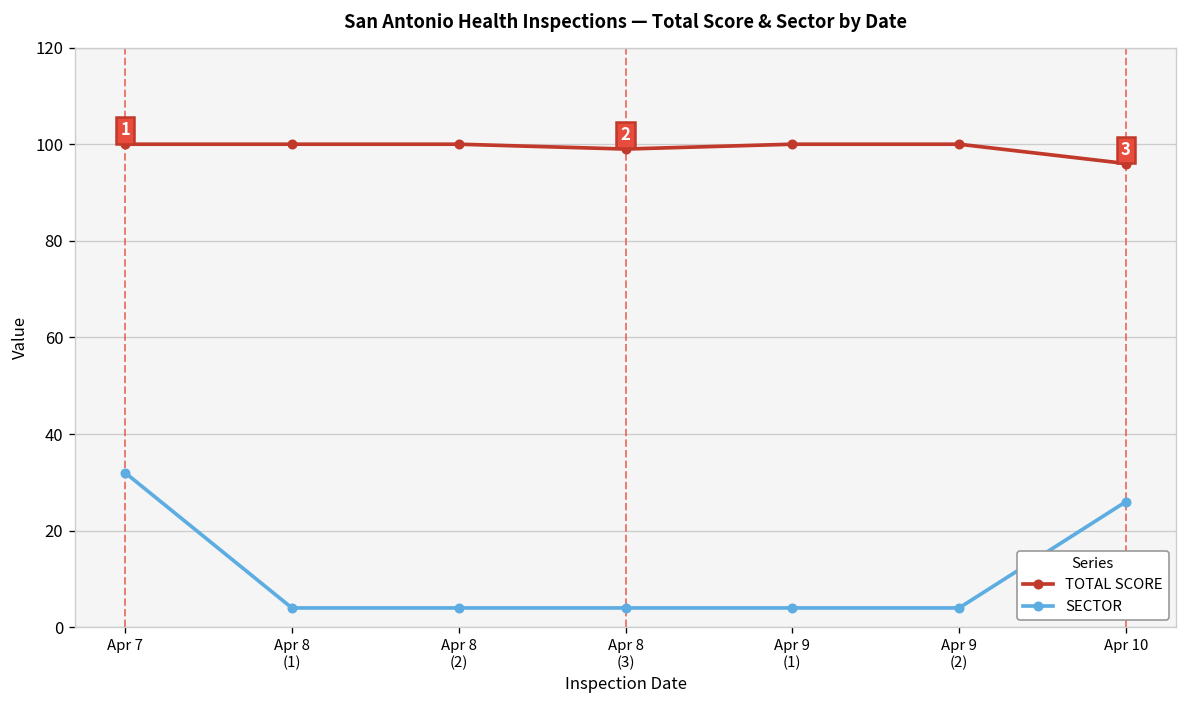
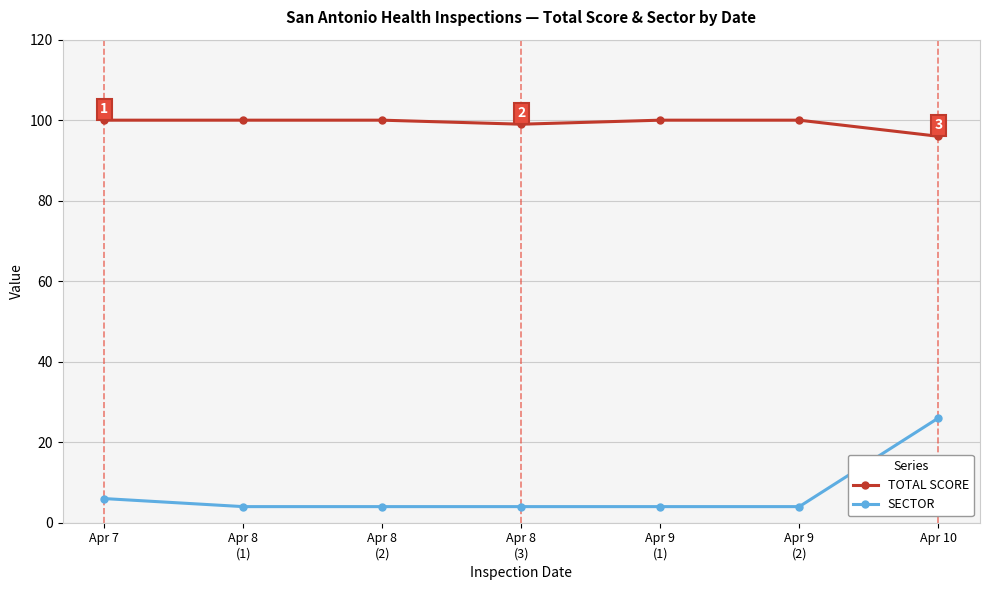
SECTOR, Apr 7: 32 -> 6
